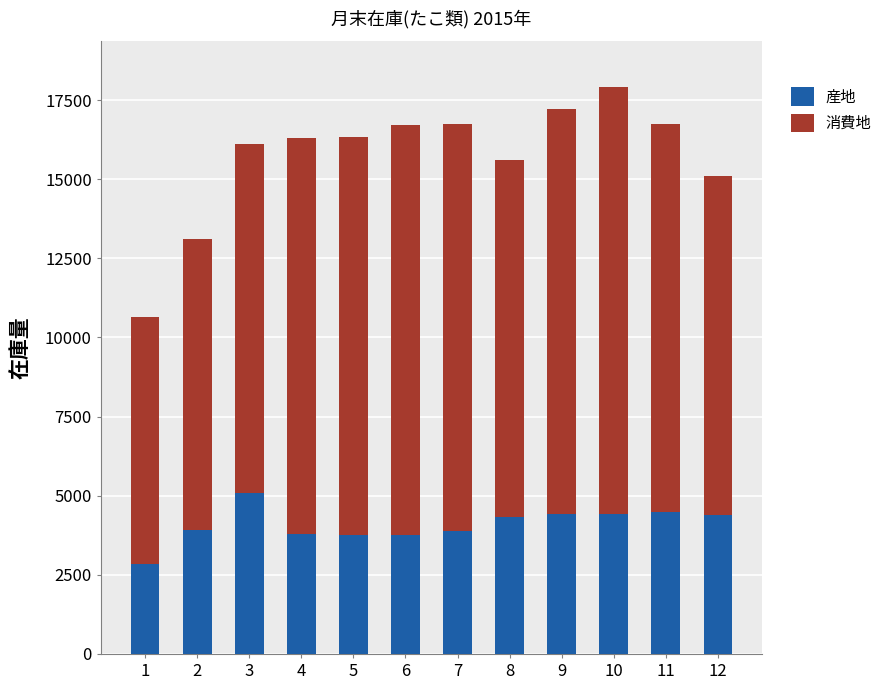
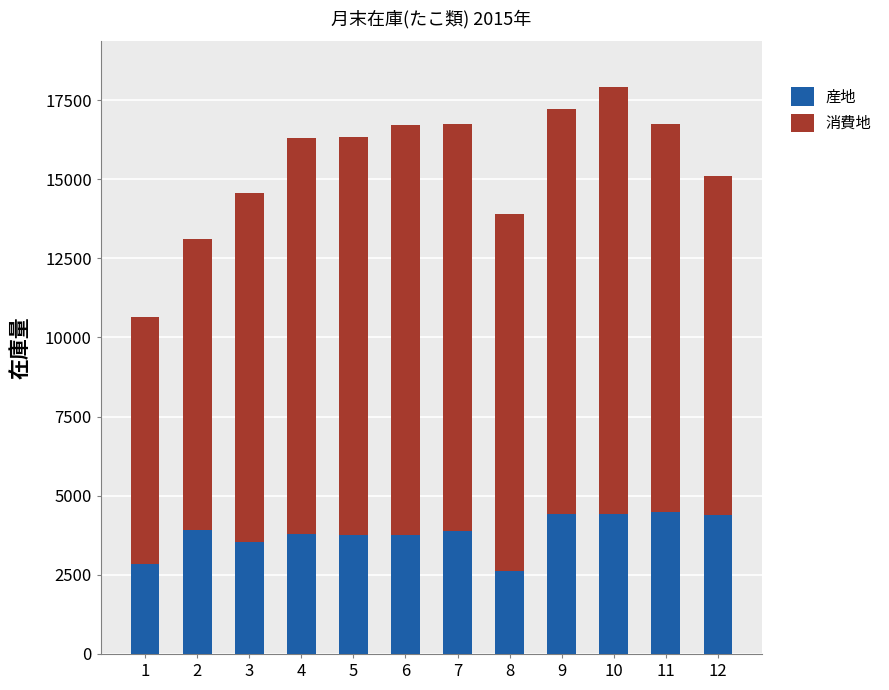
産地, 3: 5100 -> 3500
産地, 8: 4300 -> 2600
